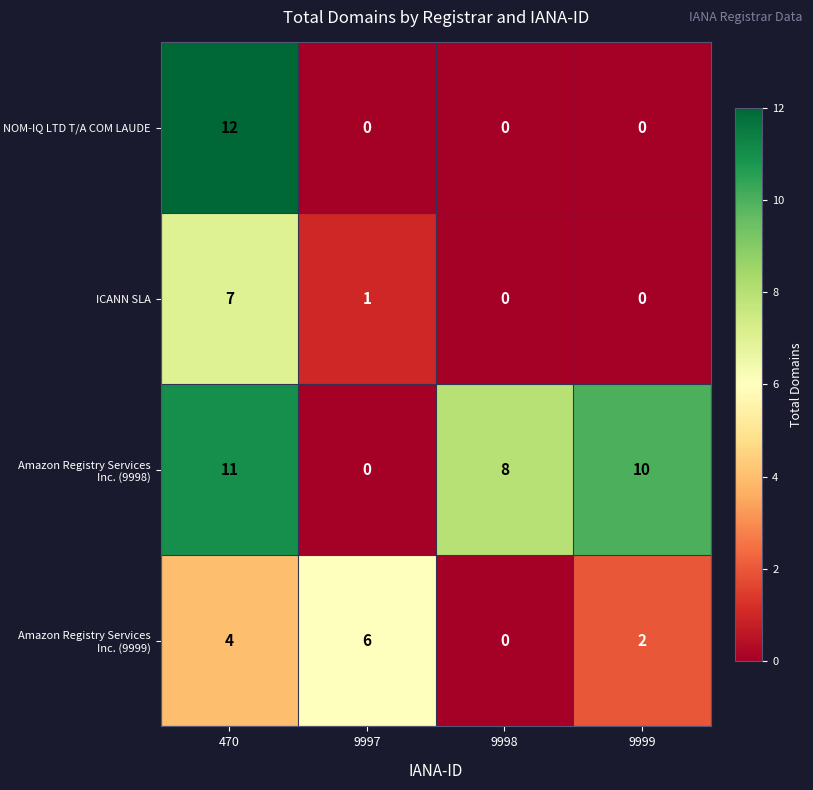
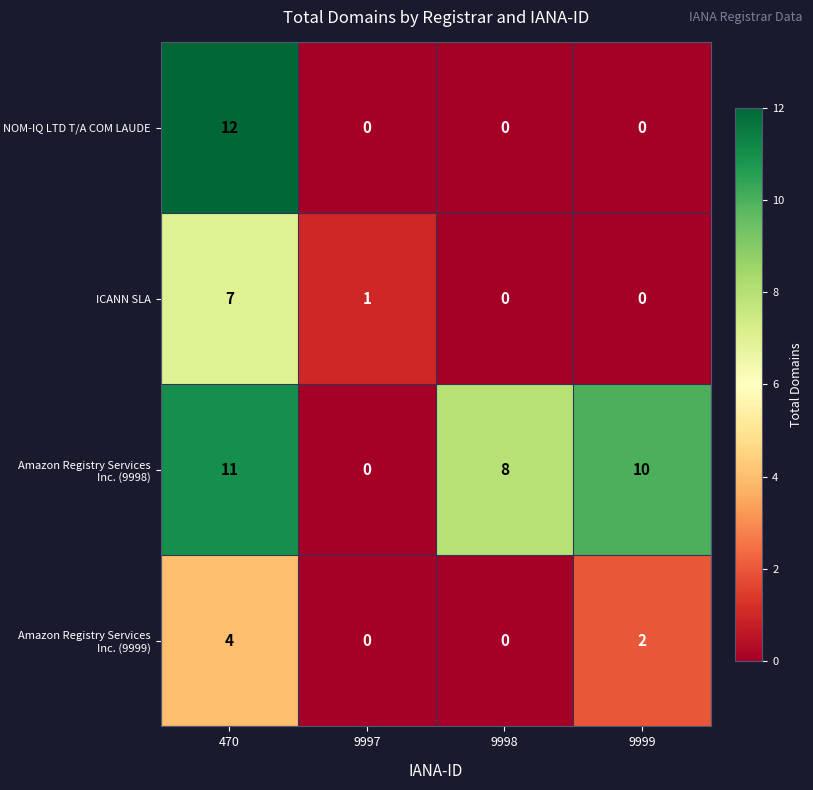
Amazon Registry Services Inc. (9999), 9997: 6 -> 0
